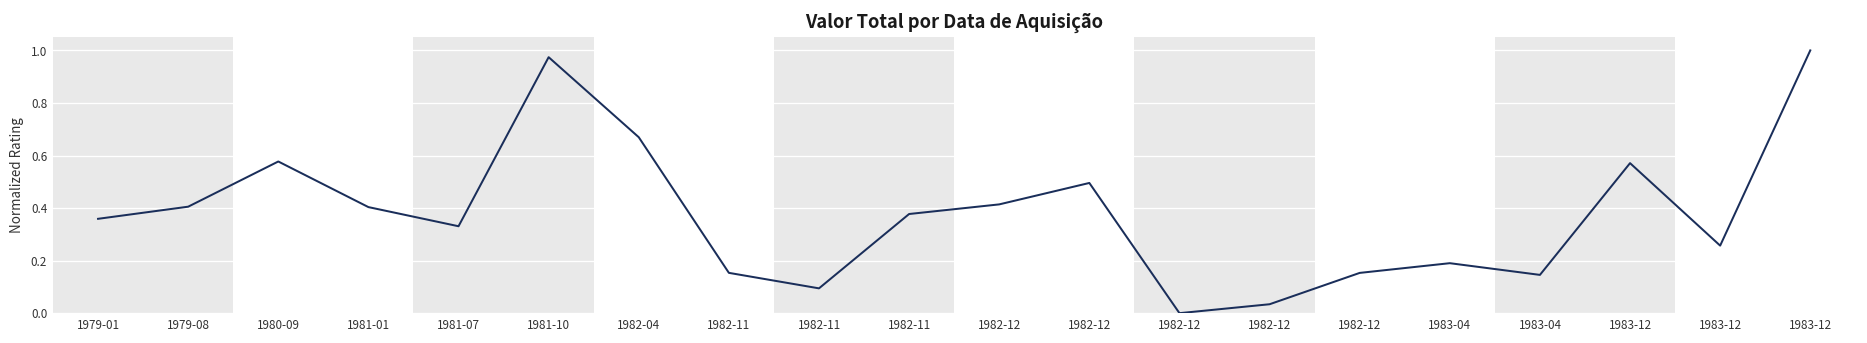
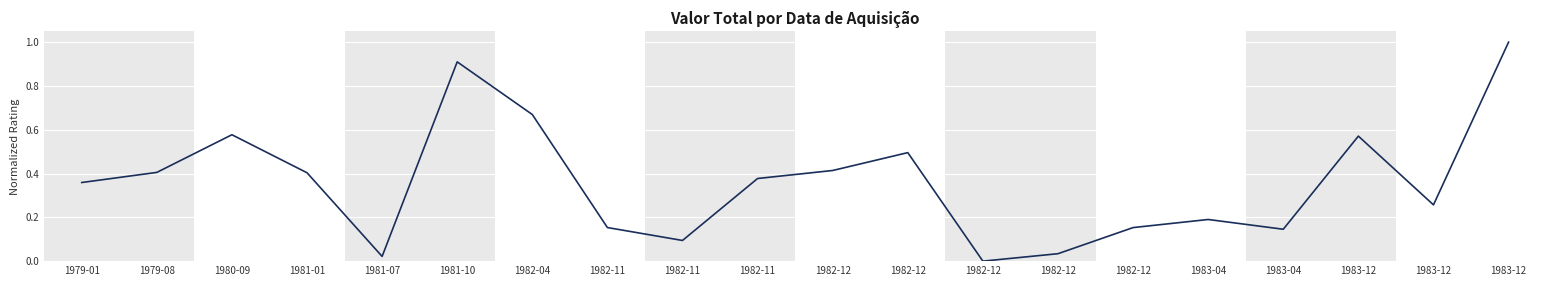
1981-07: 0.33 -> 0.02
1981-10: 0.97 -> 0.91
